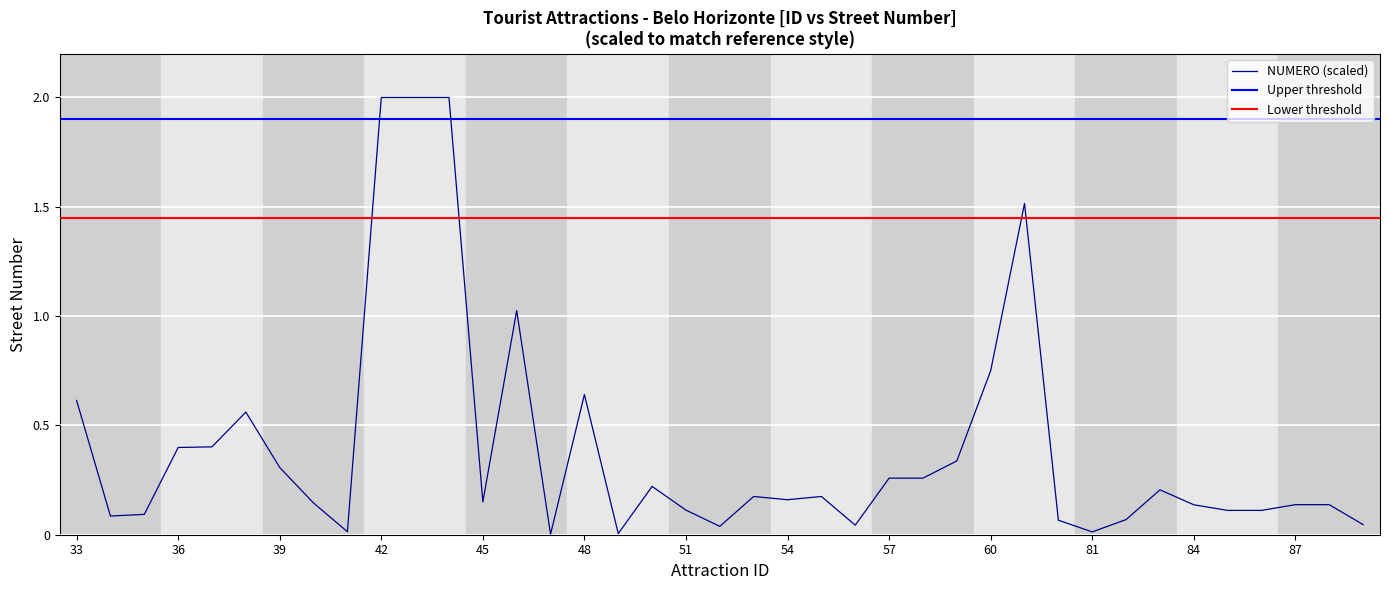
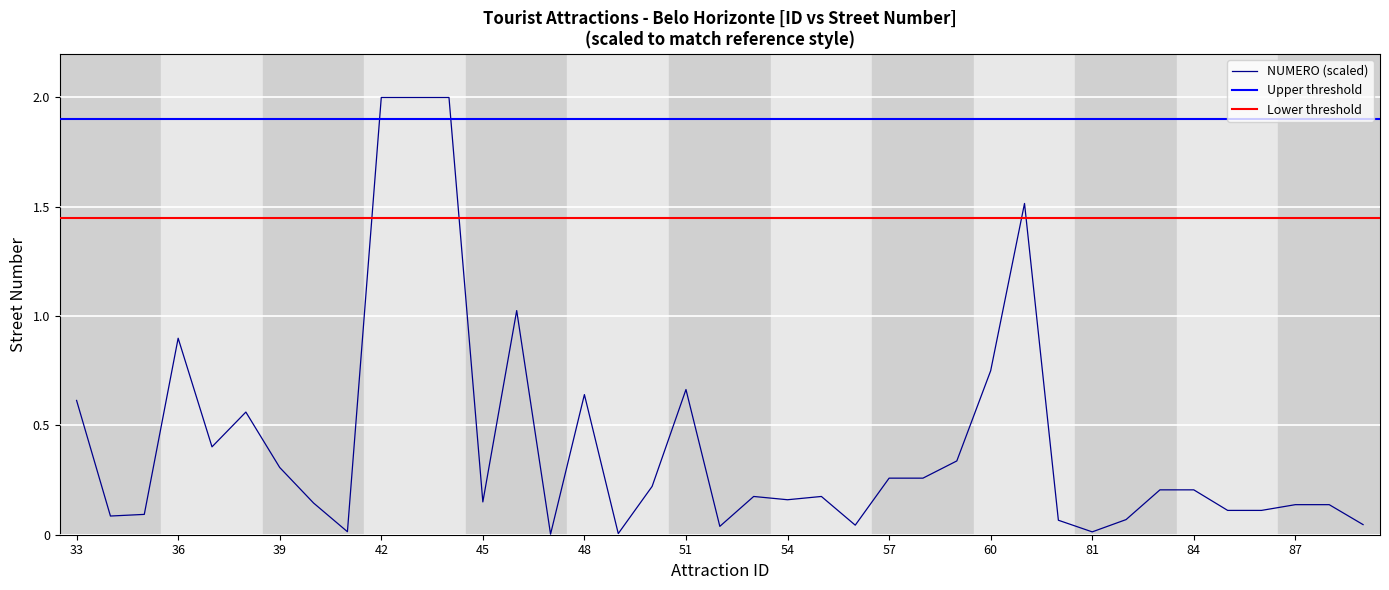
36: 0.40 -> 0.90
51: 0.11 -> 0.66
84: 0.14 -> 0.21
